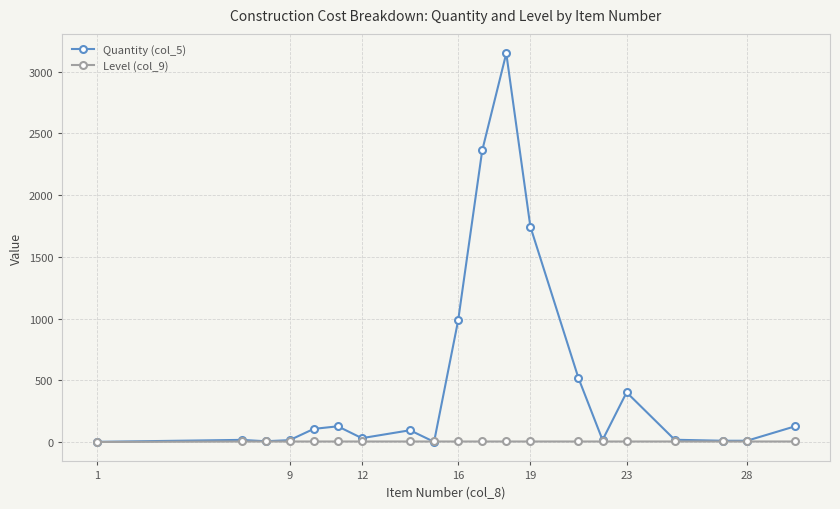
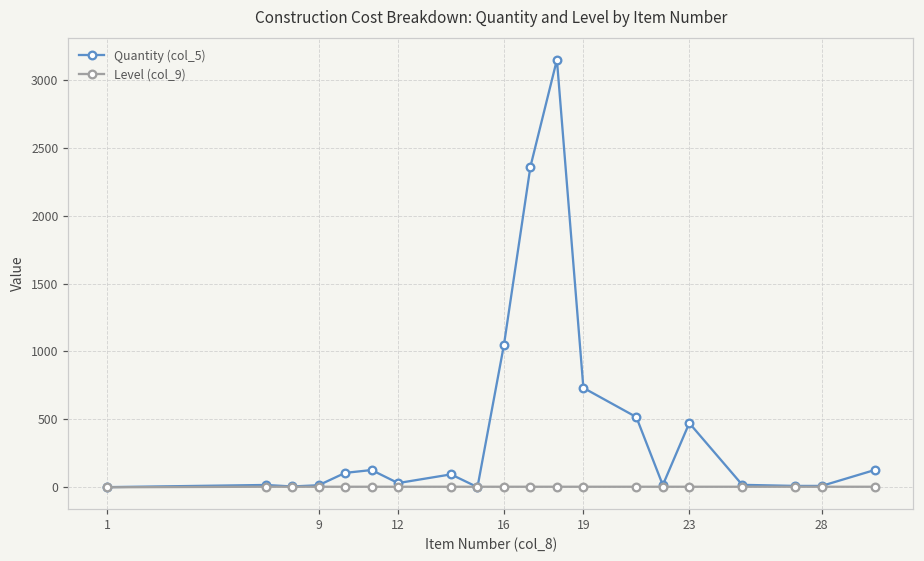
Quantity (col_5), 16: 980 -> 1050
Quantity (col_5), 19: 1750 -> 730
Quantity (col_5), 23: 400 -> 470
